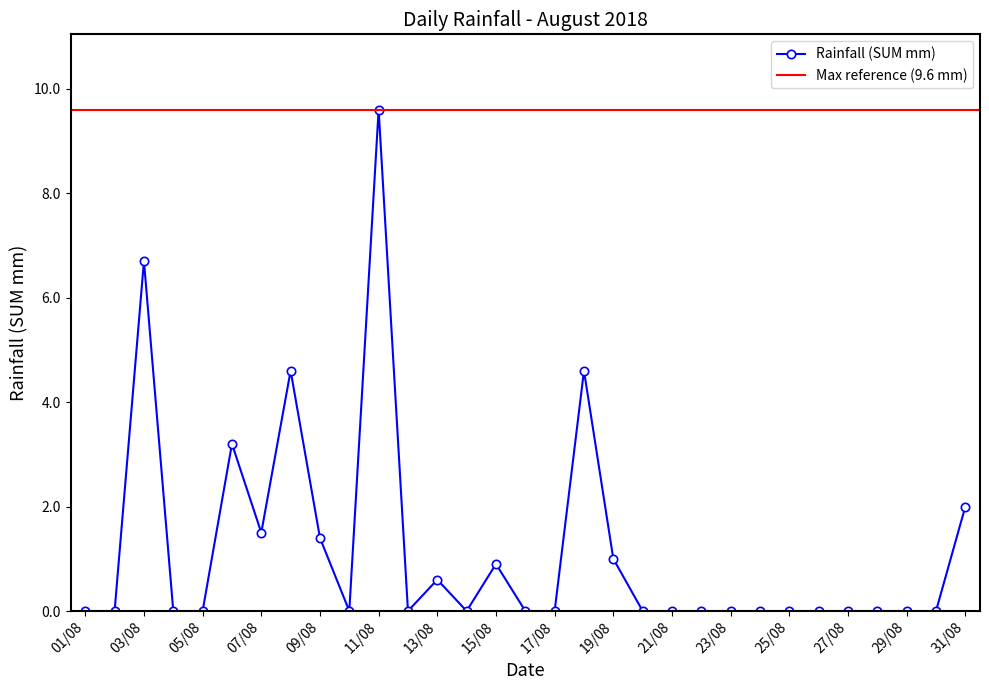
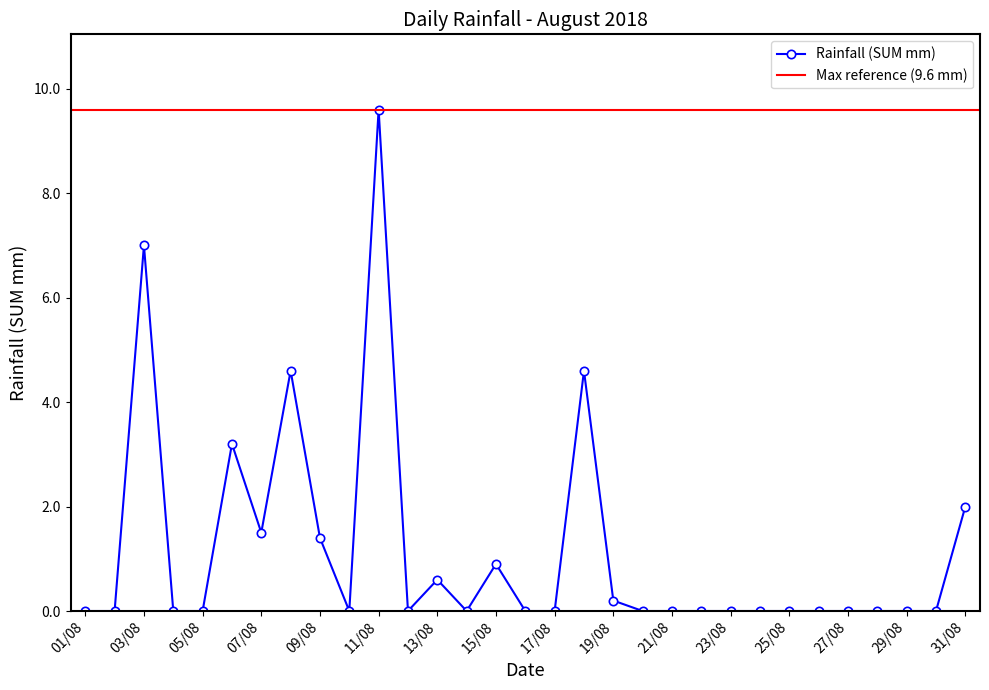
03/08: 6.7 -> 7.0
19/08: 1.0 -> 0.2
